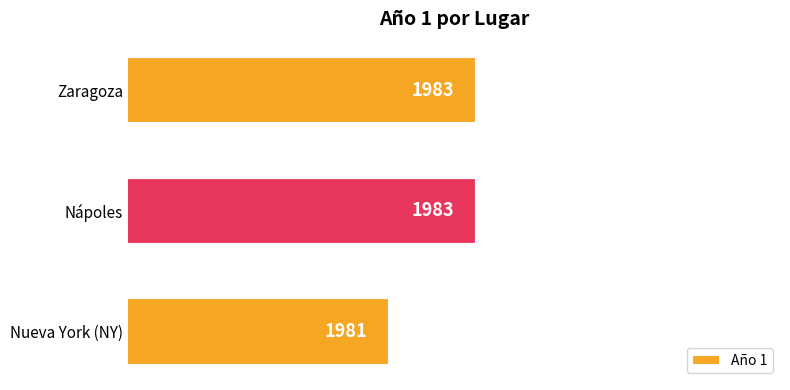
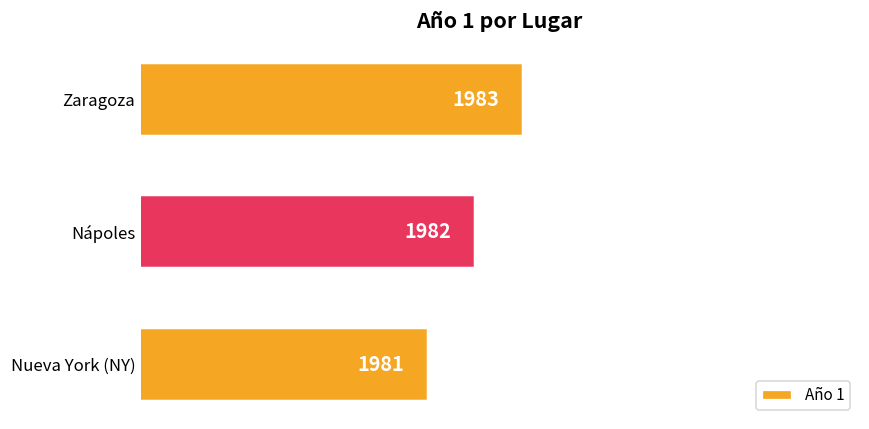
Nápoles: 1983 -> 1982
